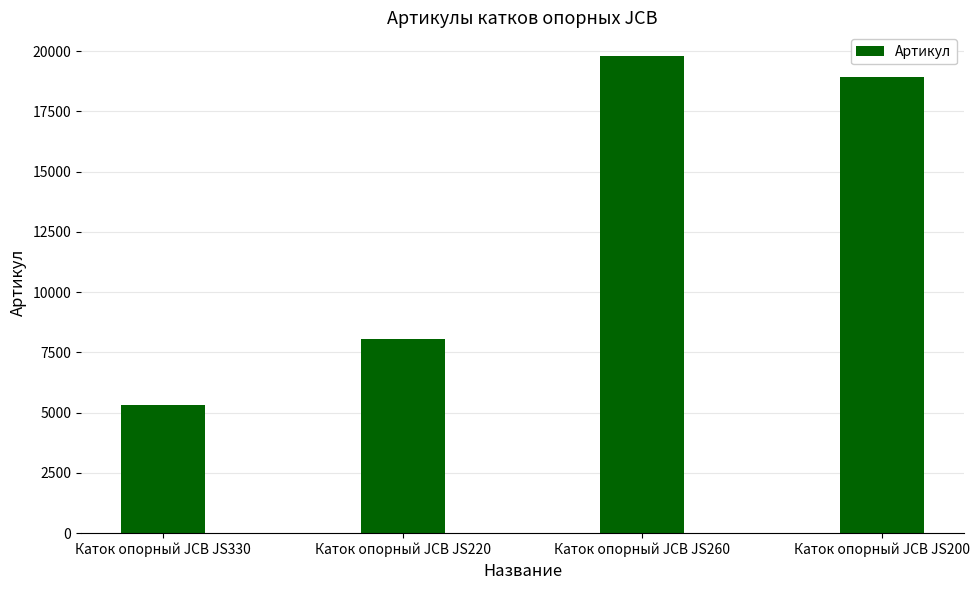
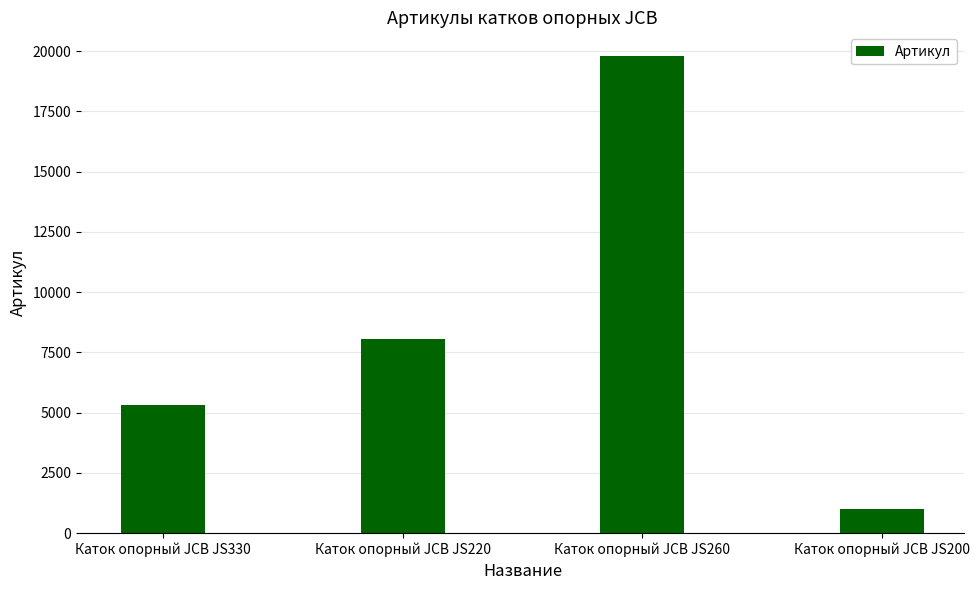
Каток опорный JCB JS200: 18900 -> 1000
